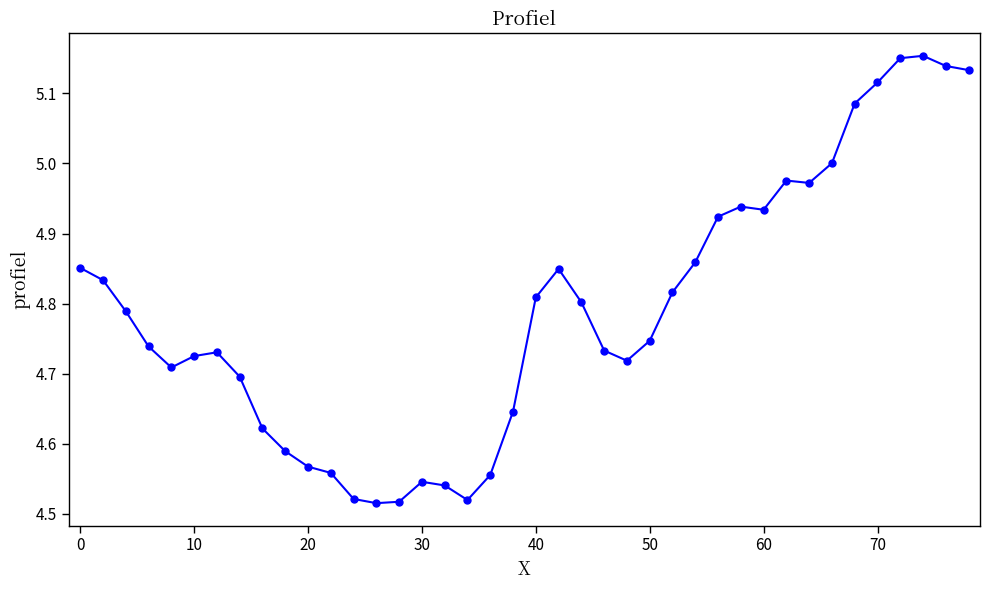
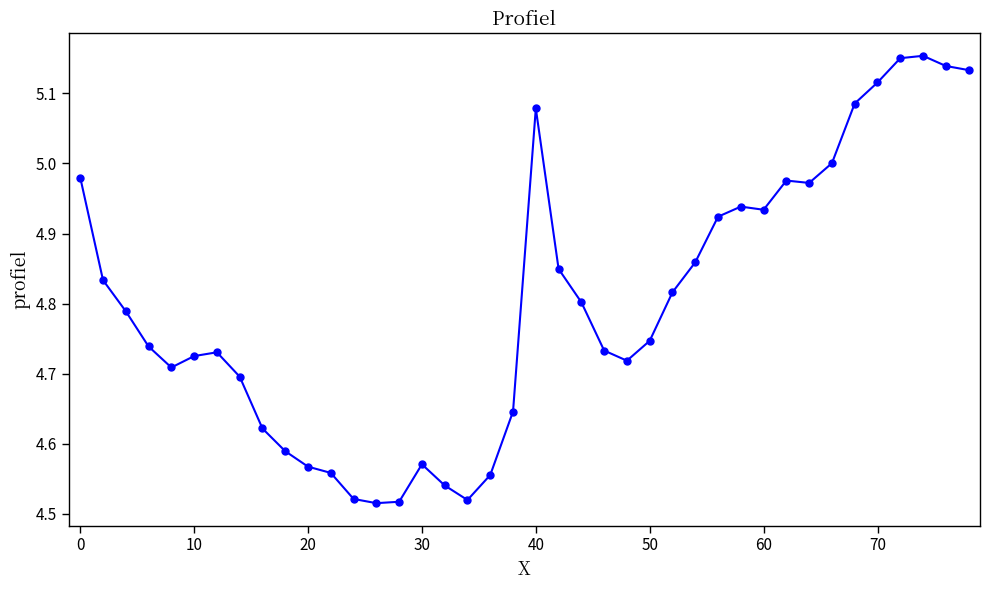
0: 4.85 -> 4.98
30: 4.55 -> 4.57
40: 4.81 -> 5.08
